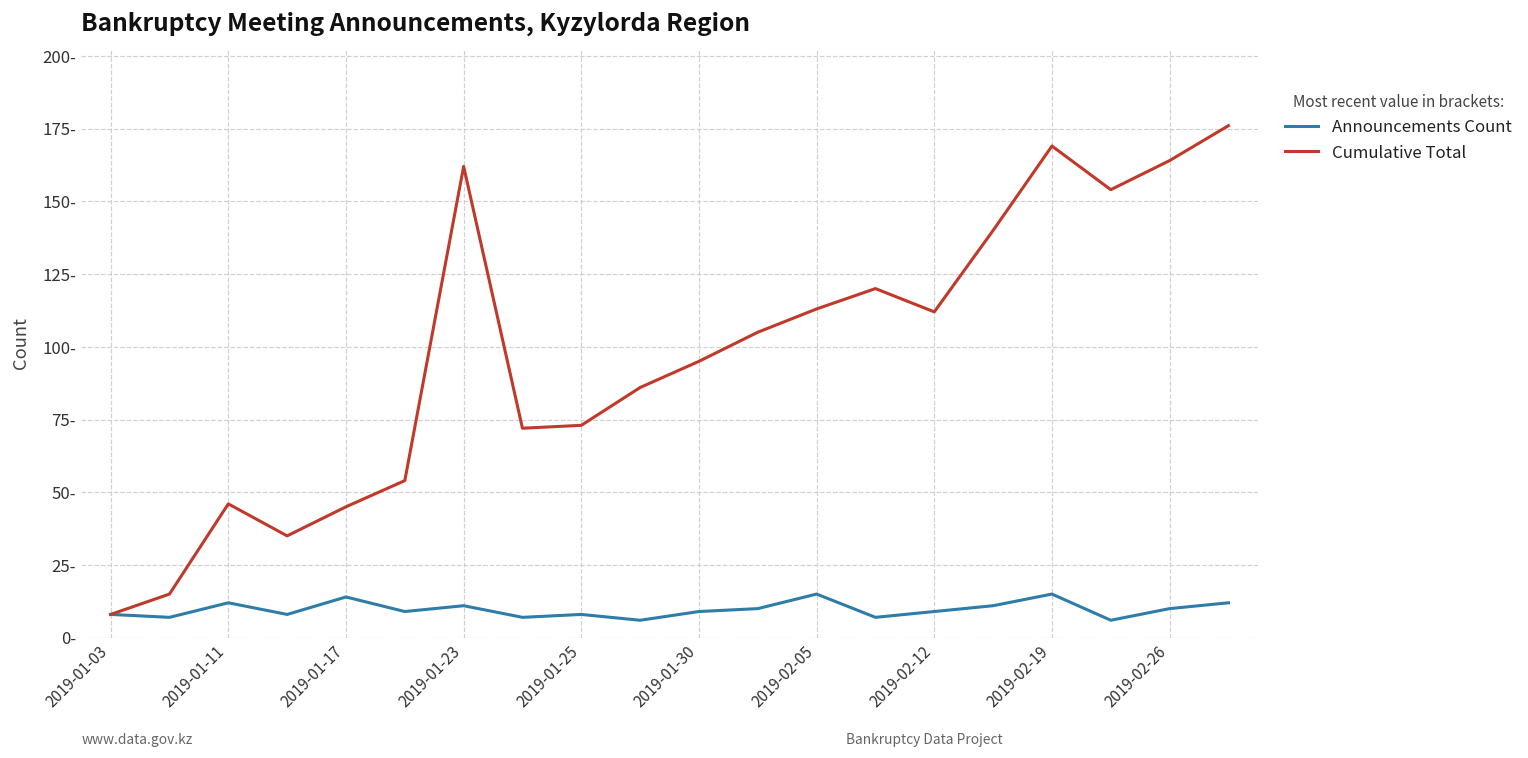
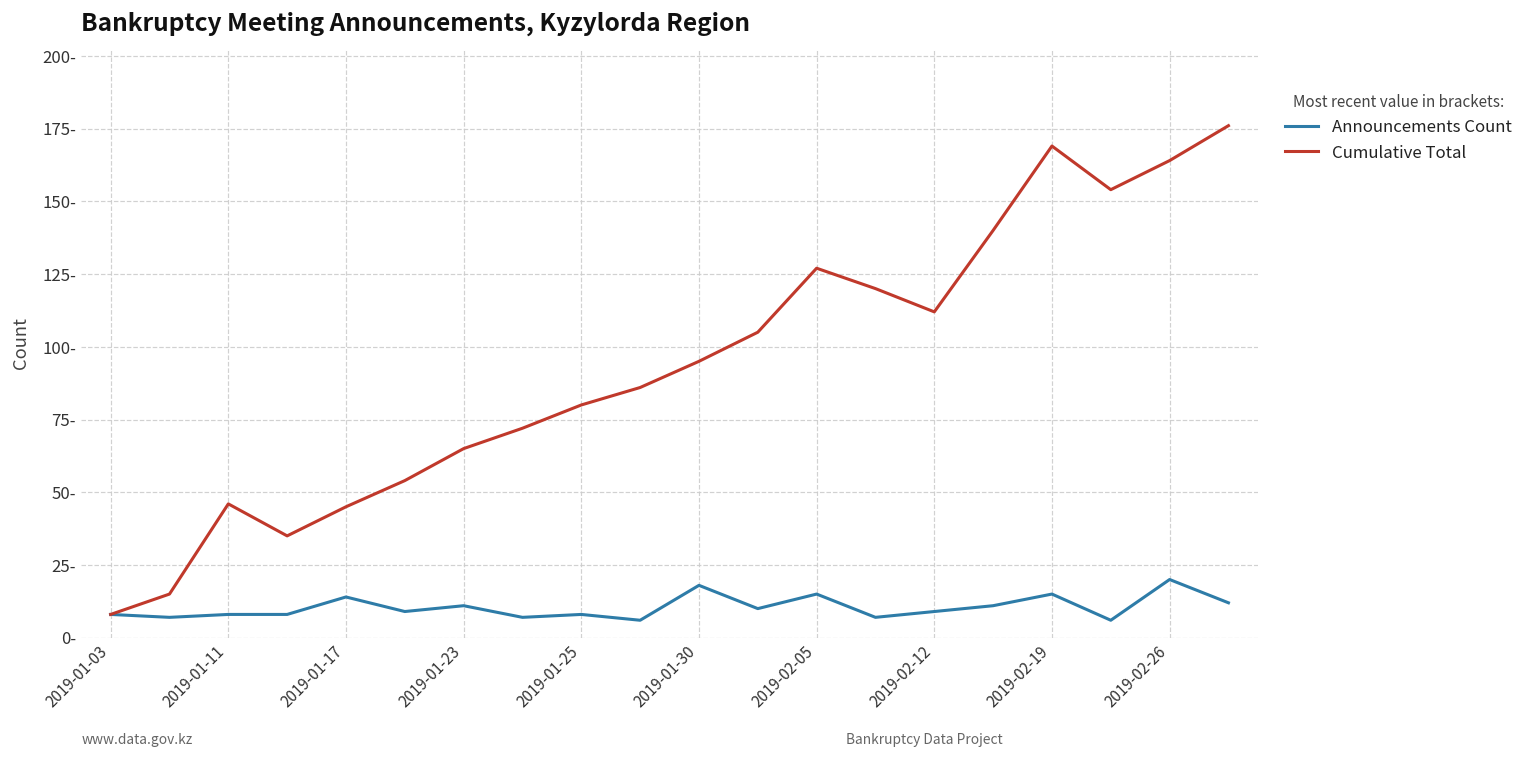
Announcements Count, 2019-01-11: 12- -> 8-
Cumulative Total, 2019-01-23: 162- -> 65-
Cumulative Total, 2019-01-25: 73- -> 80-
Announcements Count, 2019-01-30: 9- -> 18-
Cumulative Total, 2019-02-05: 113- -> 127-
Announcements Count, 2019-02-26: 10- -> 20-
